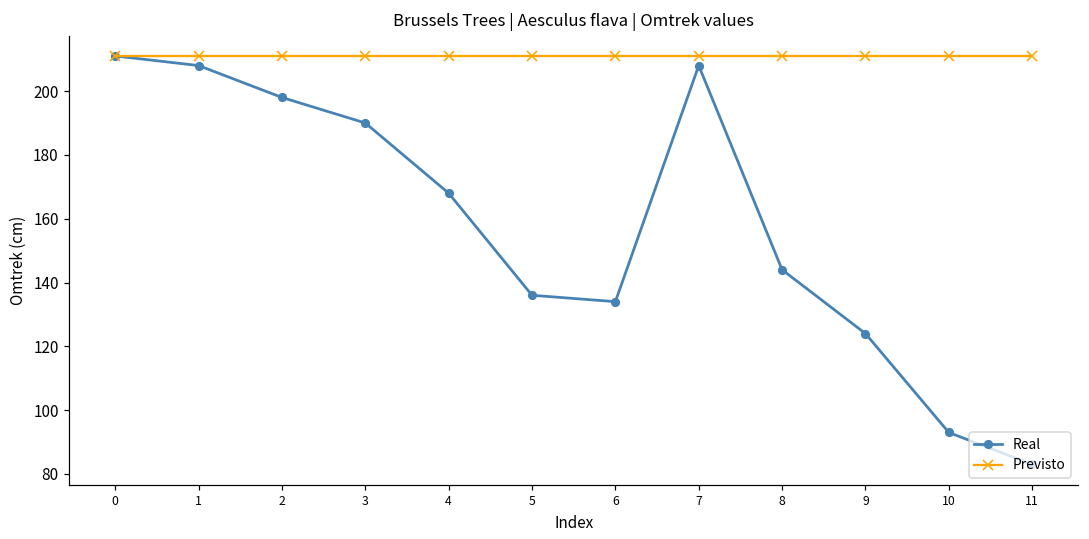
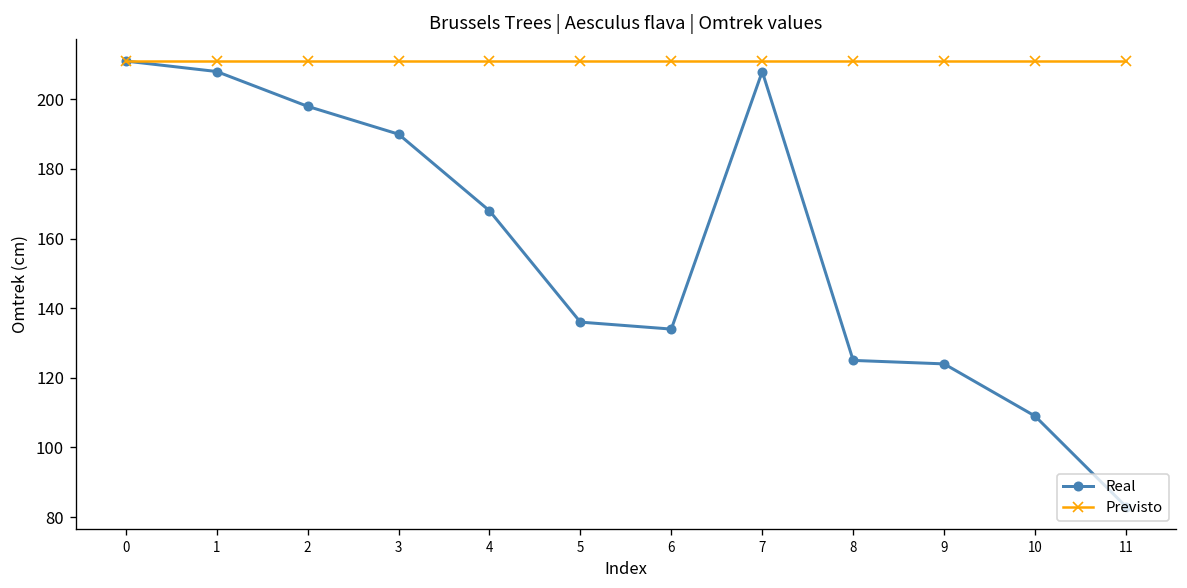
Real, 8: 144 -> 125
Real, 10: 93 -> 109
